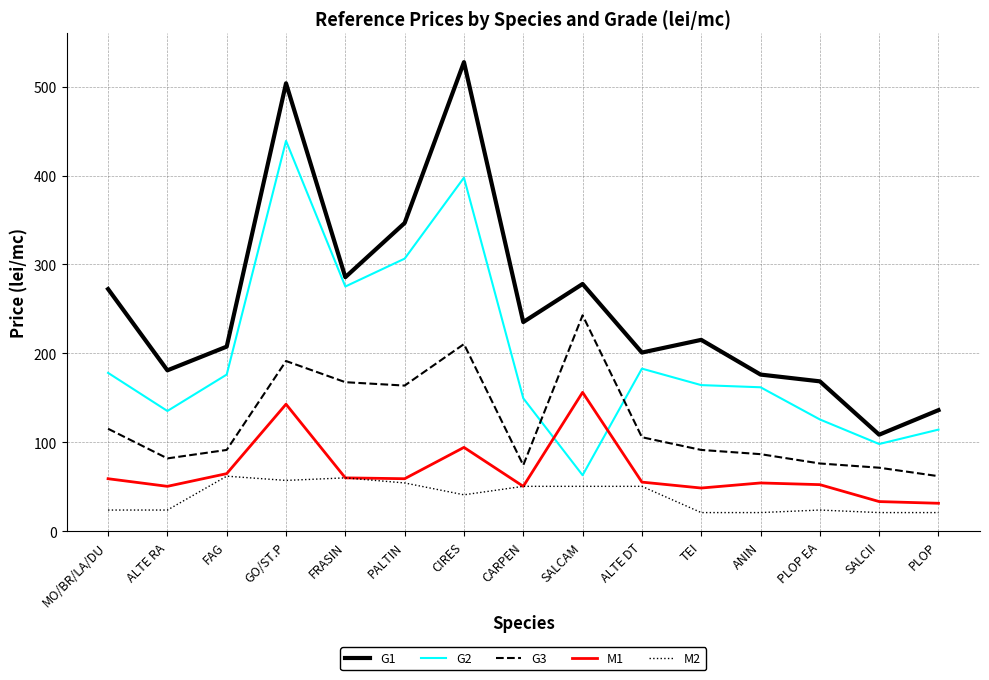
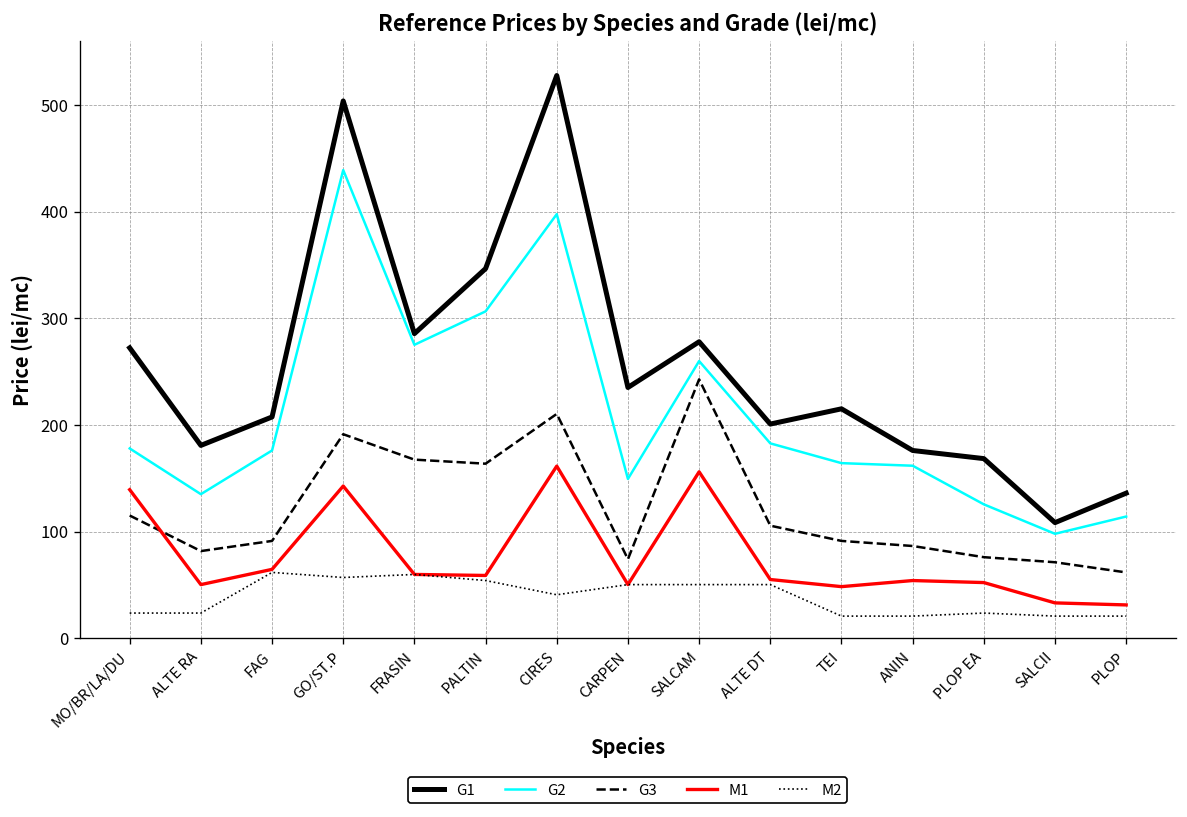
M1, MO/BR/LA/DU: 60 -> 140
M1, CIRES: 90 -> 160
G2, SALCAM: 60 -> 260
